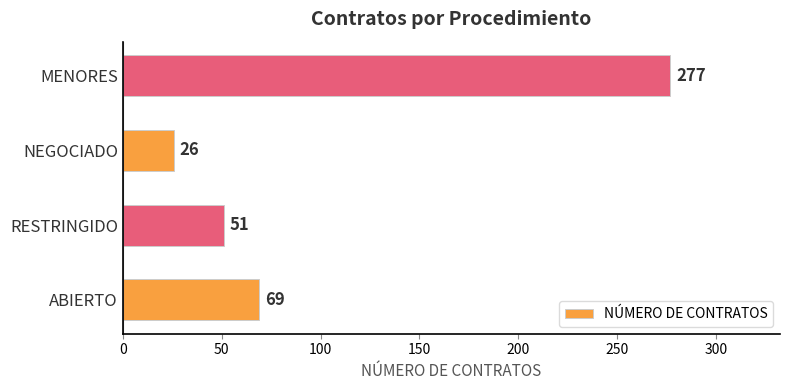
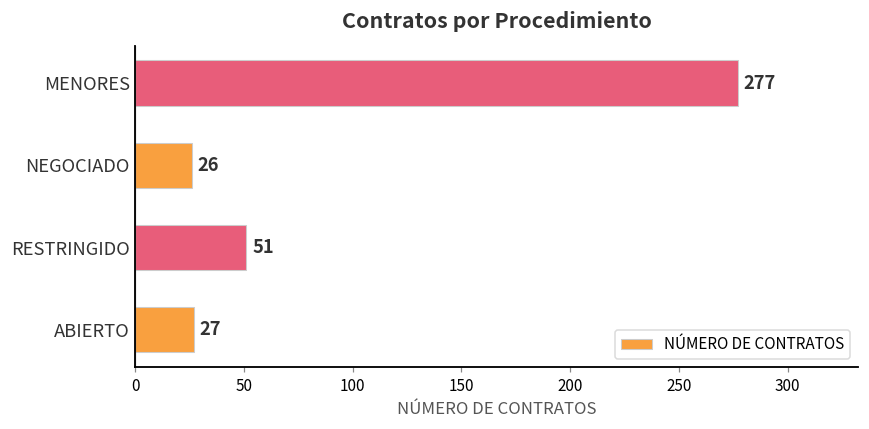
ABIERTO: 69 -> 27
